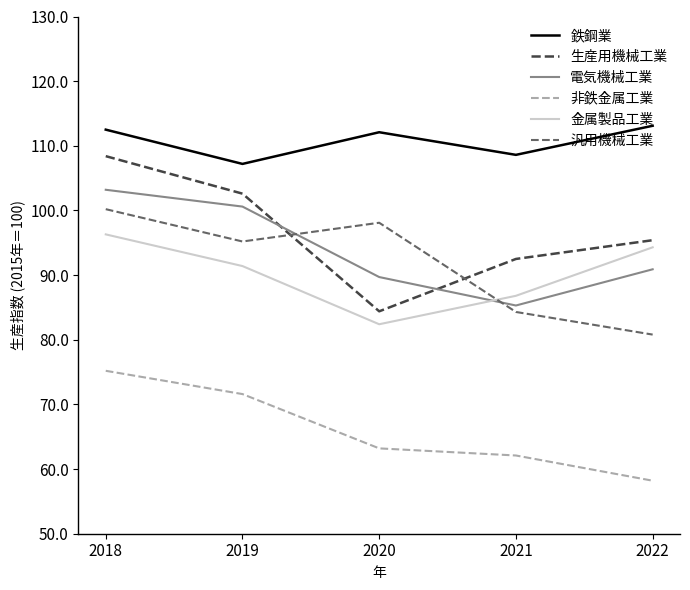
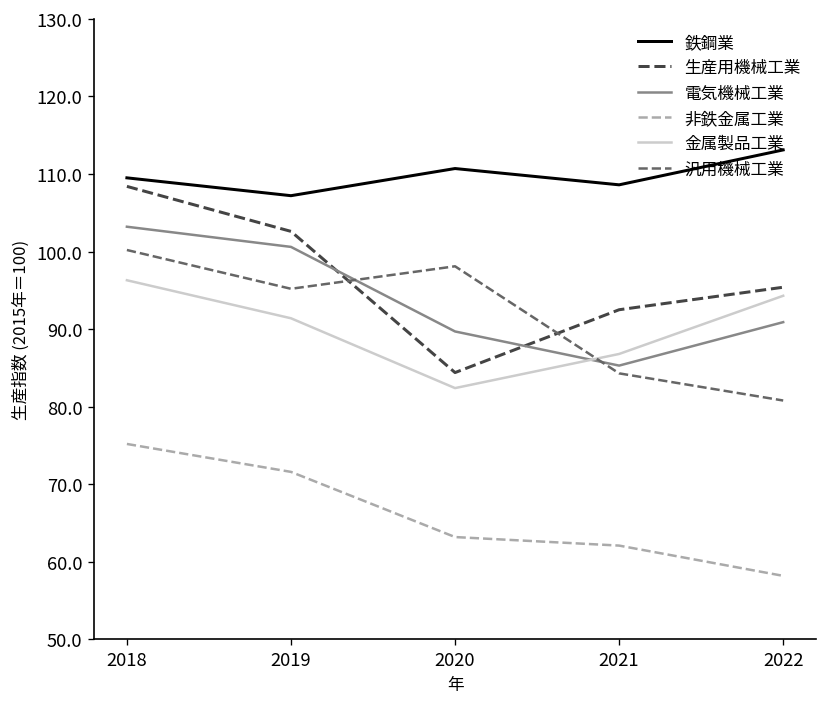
鉄鋼業, 2018: 113 -> 110
鉄鋼業, 2020: 112 -> 111
